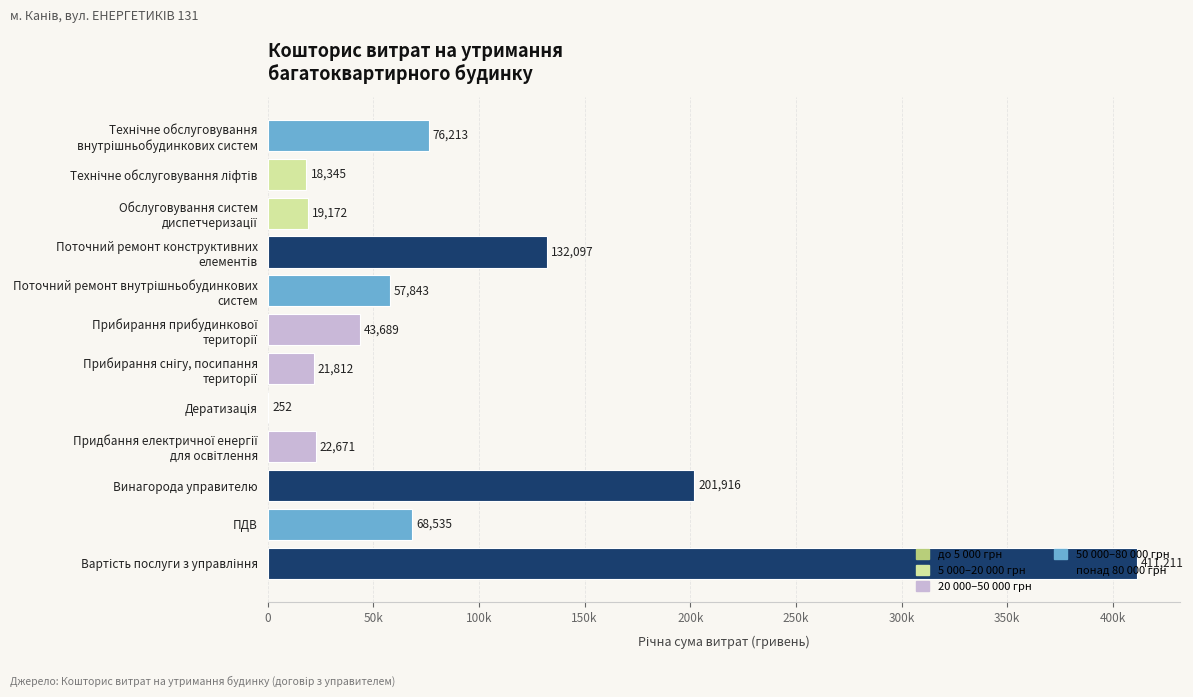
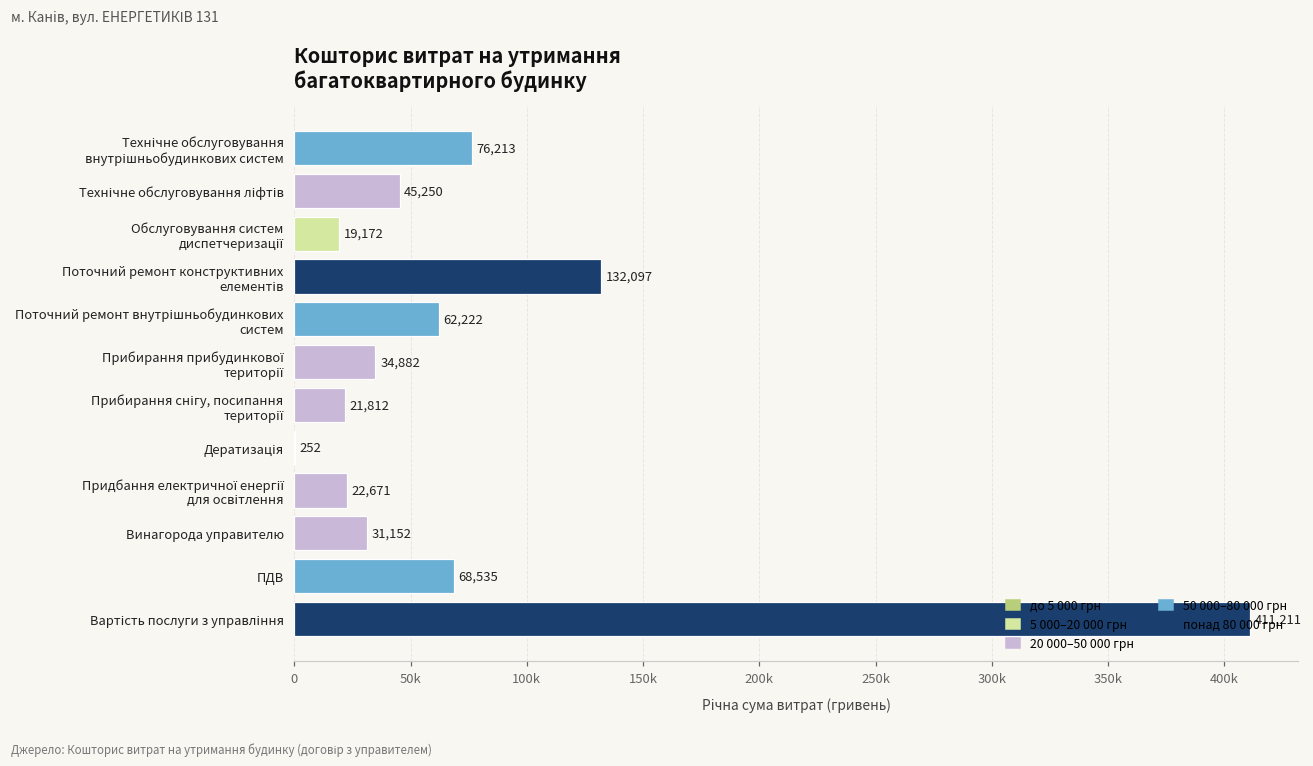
Технічне обслуговування ліфтів: 18,345 -> 45,250
Поточний ремонт внутрішньобудинкових систем: 57,843 -> 62,222
Прибирання прибудинкової території: 43,689 -> 34,882
Винагорода управителю: 201,916 -> 31,152
